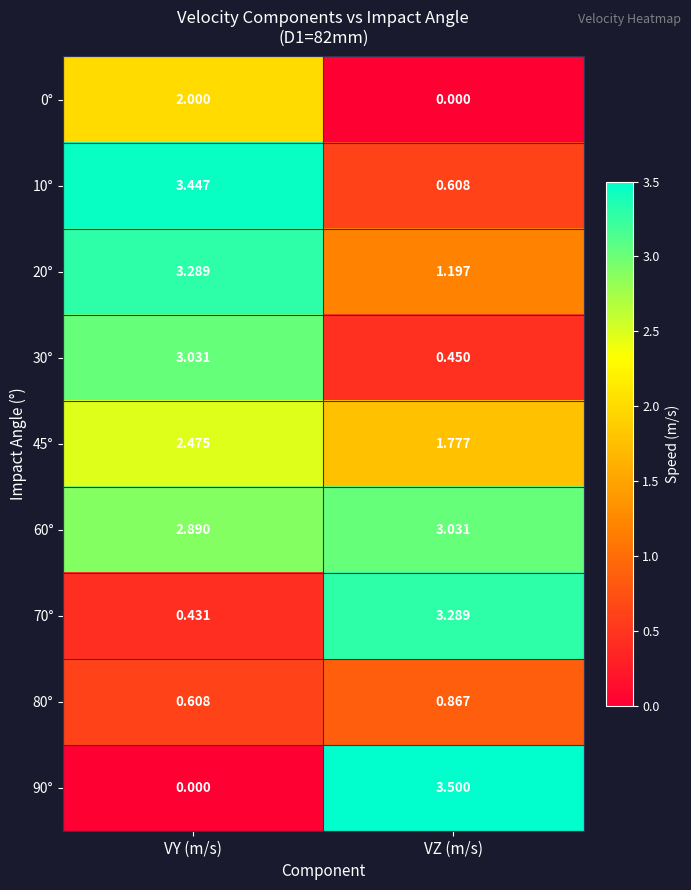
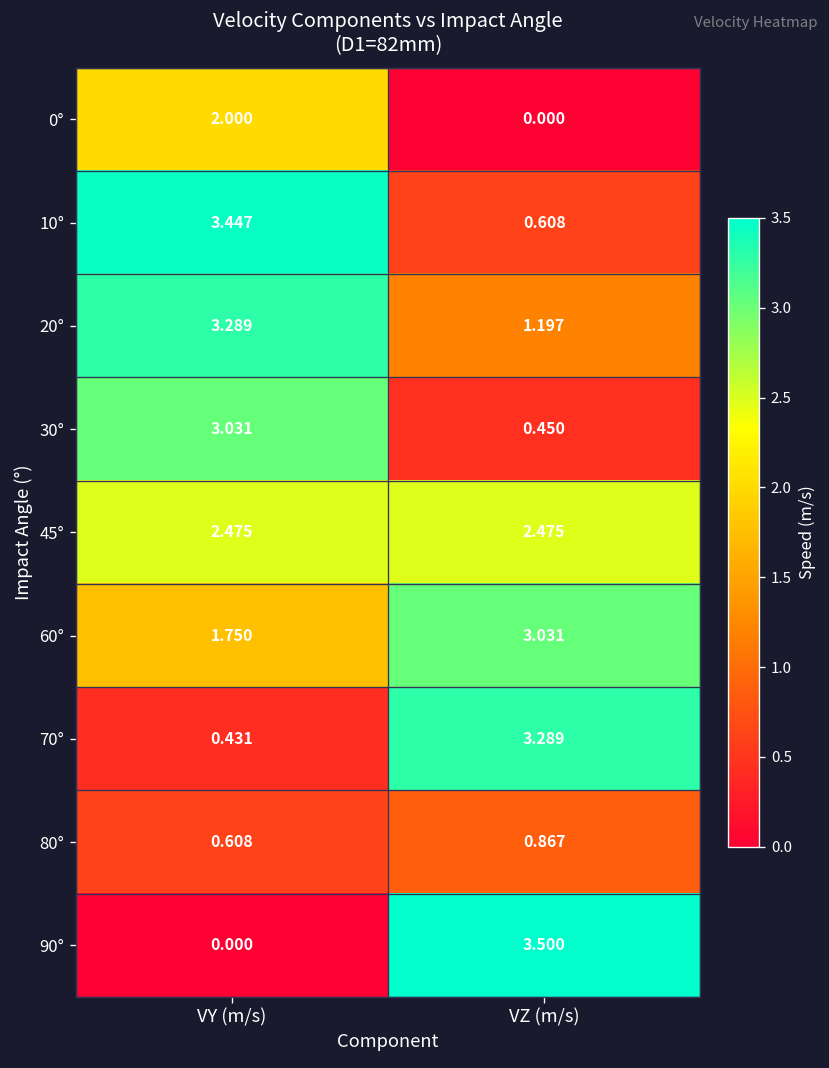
45°, VZ (m/s): 1.777 -> 2.475
60°, VY (m/s): 2.890 -> 1.750
